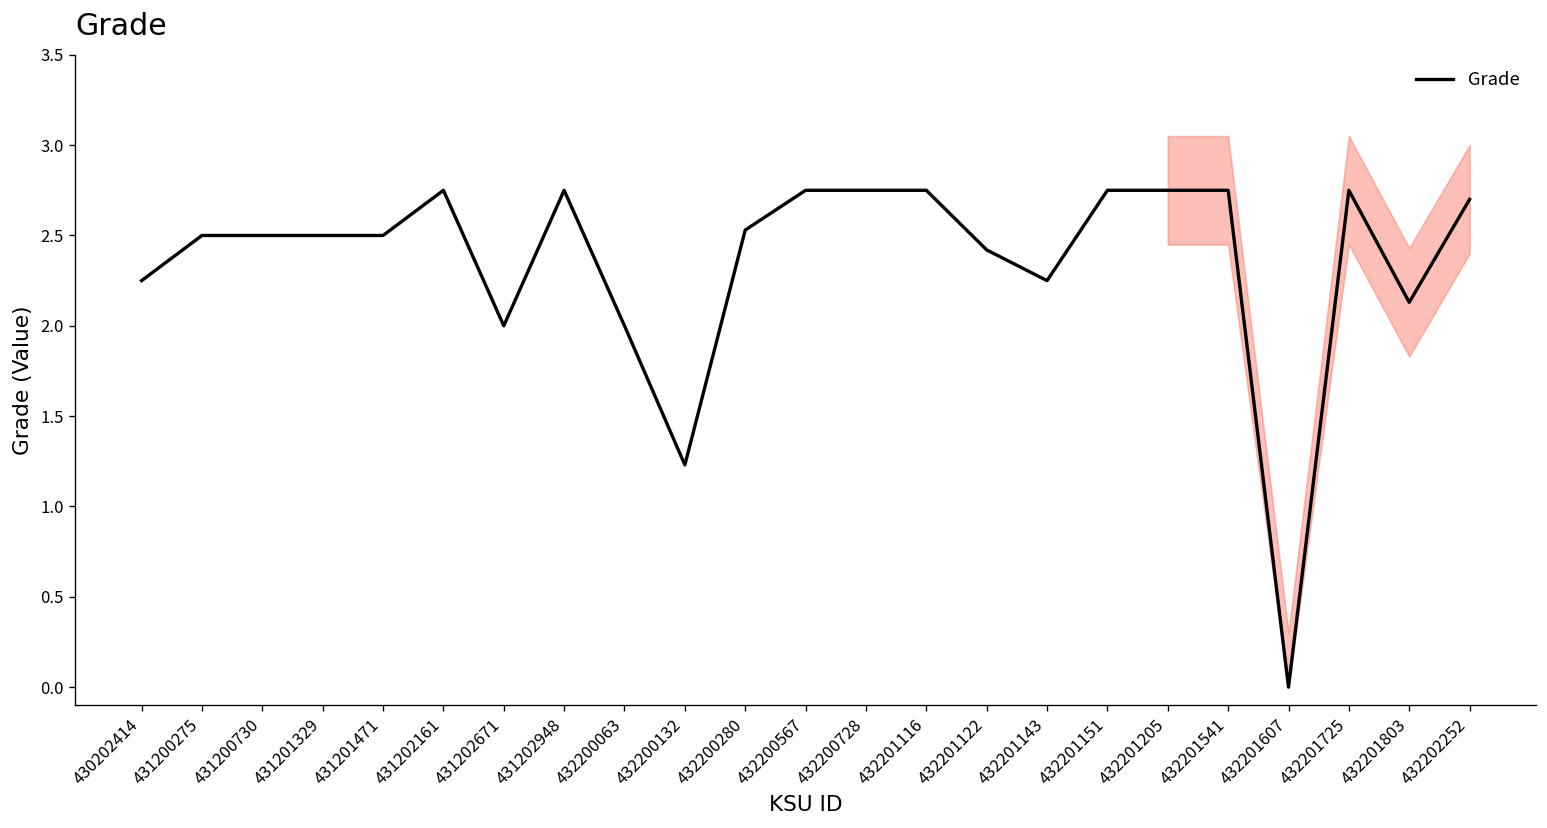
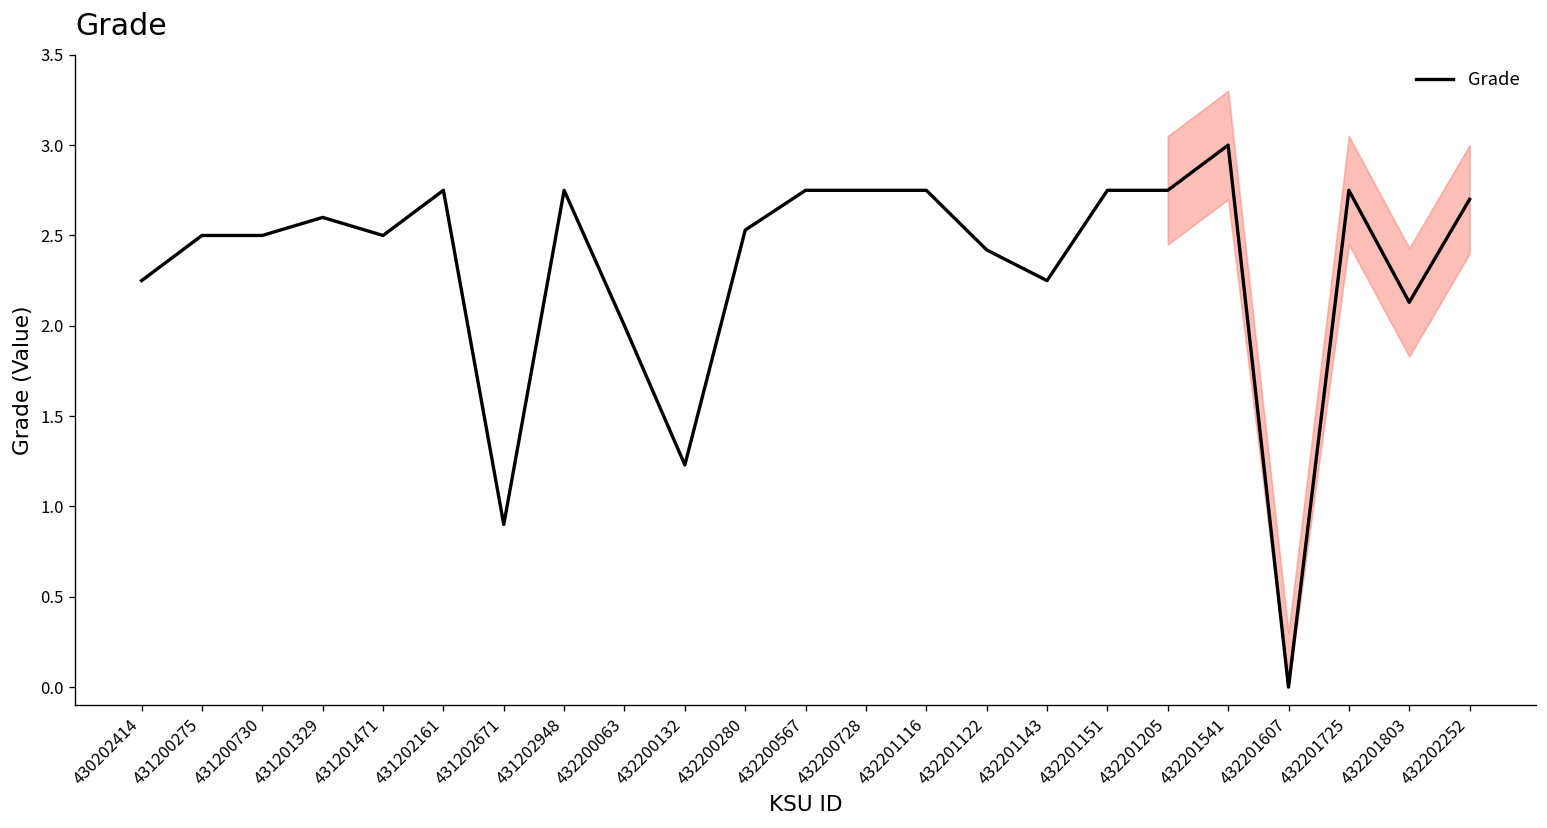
Grade, 431201329: 2.5 -> 2.6
Grade, 431202671: 2.0 -> 0.9
Grade, 432201541: 2.75 -> 3.00
